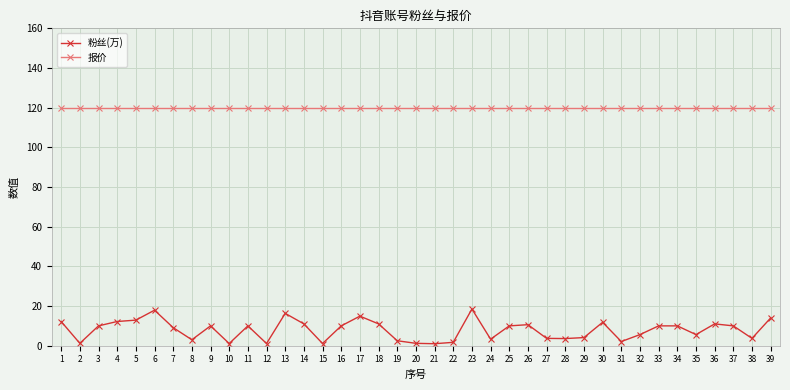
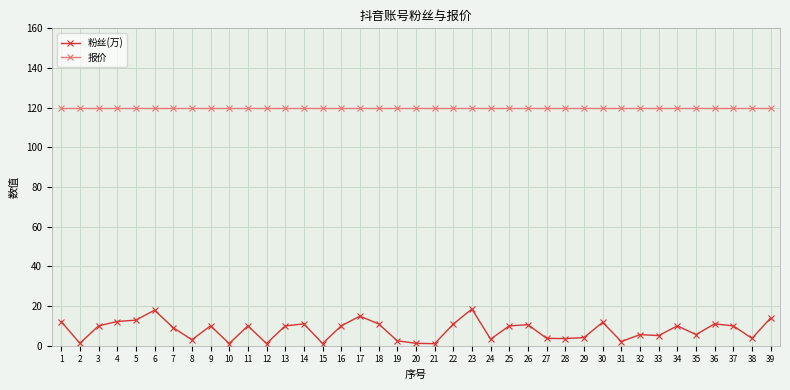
粉丝(万), 13: 16 -> 10
粉丝(万), 22: 2 -> 11
粉丝(万), 33: 10 -> 5
